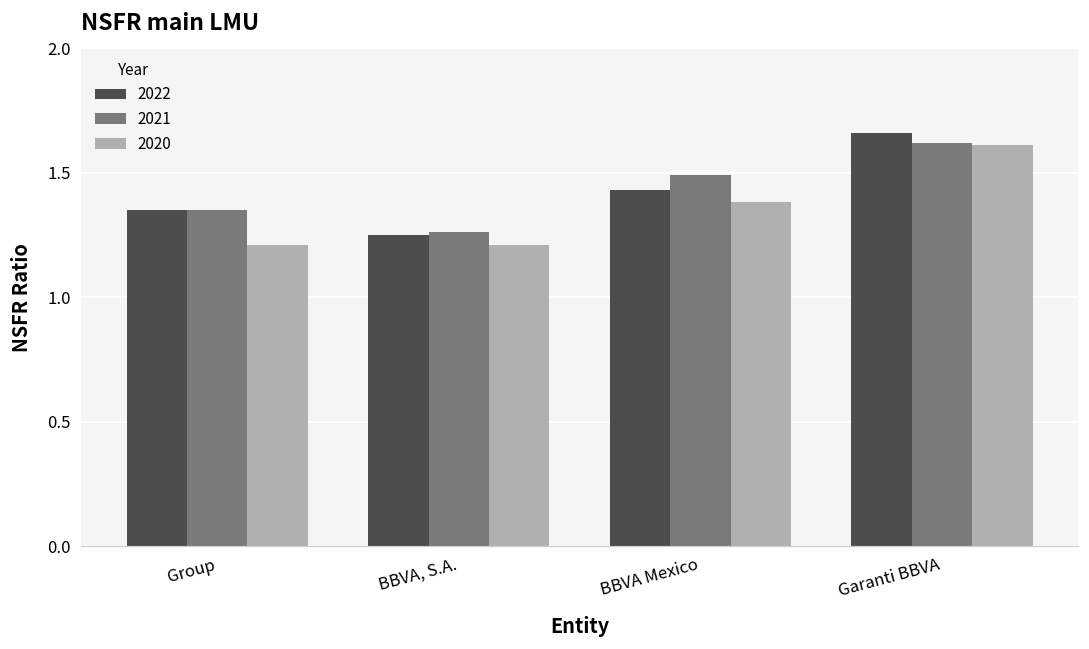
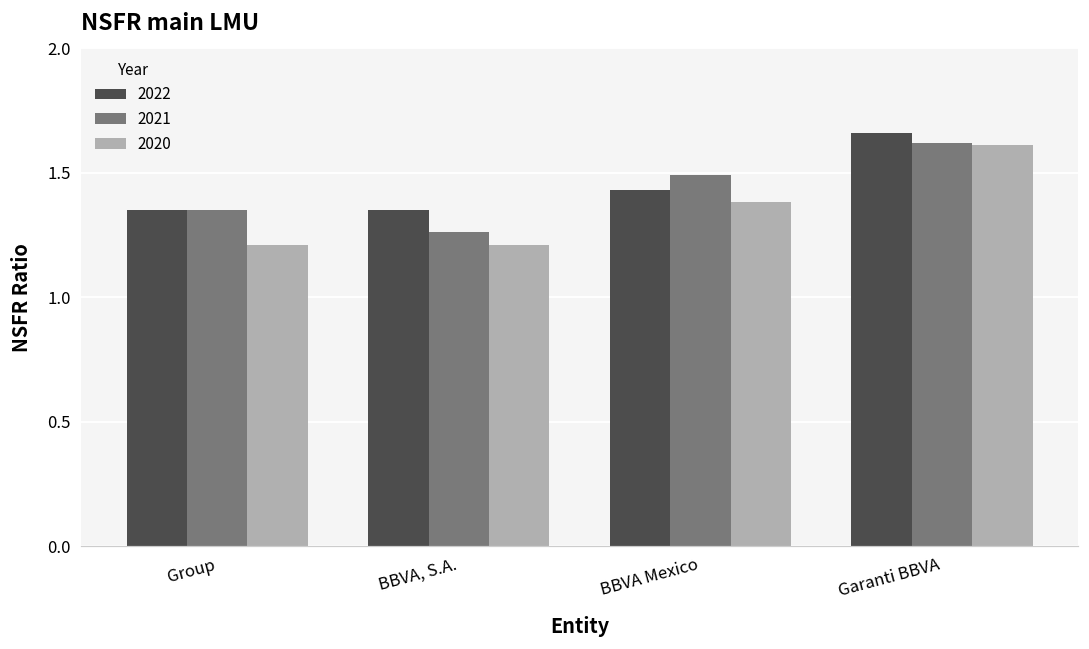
2022, BBVA, S.A.: 1.25 -> 1.35
